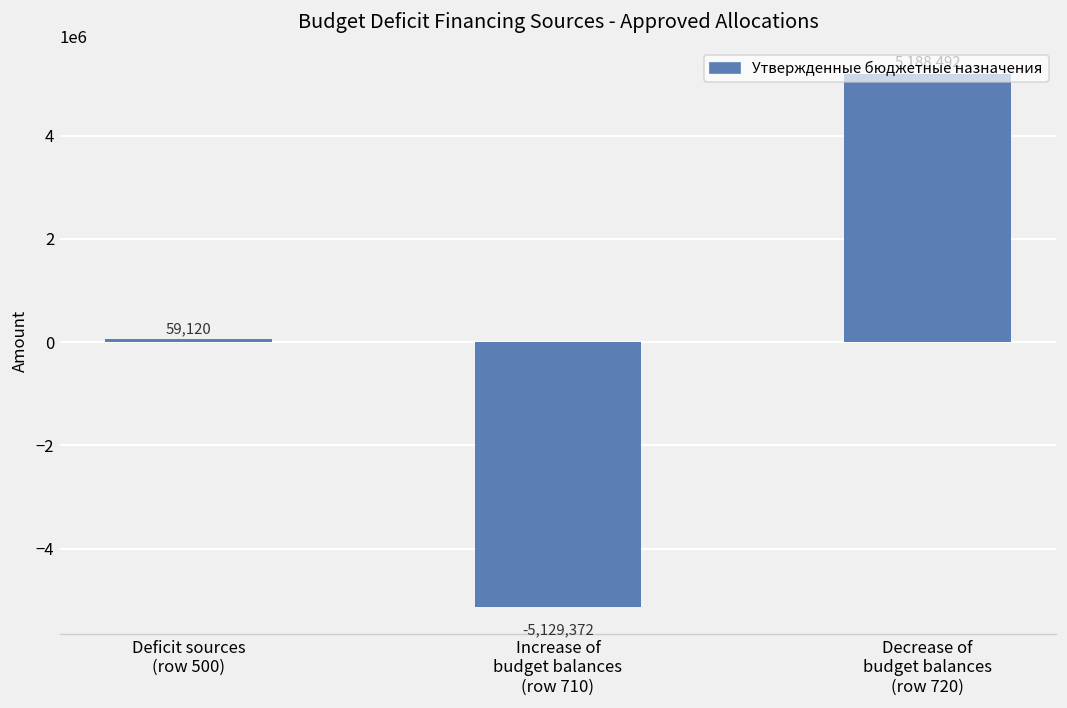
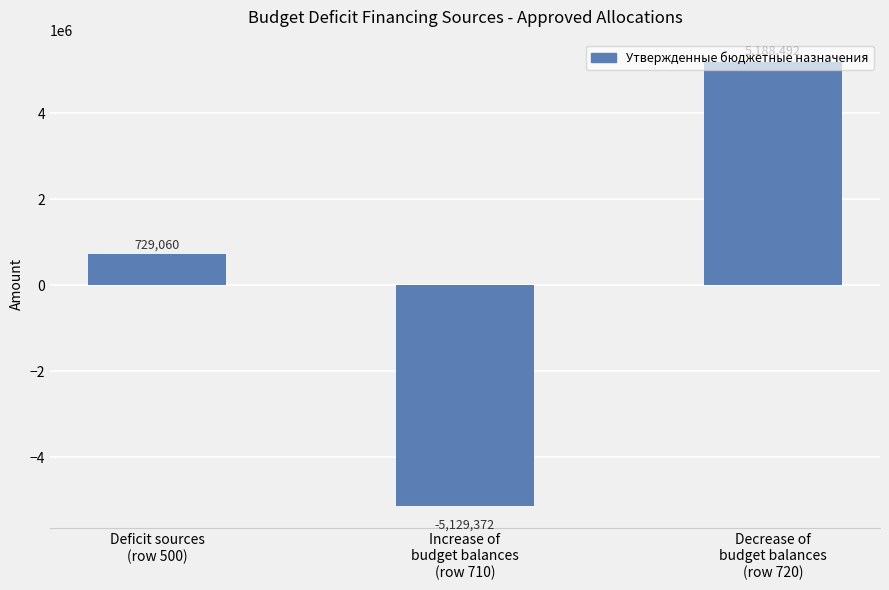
Deficit sources (row 500): 59,120 -> 729,060
